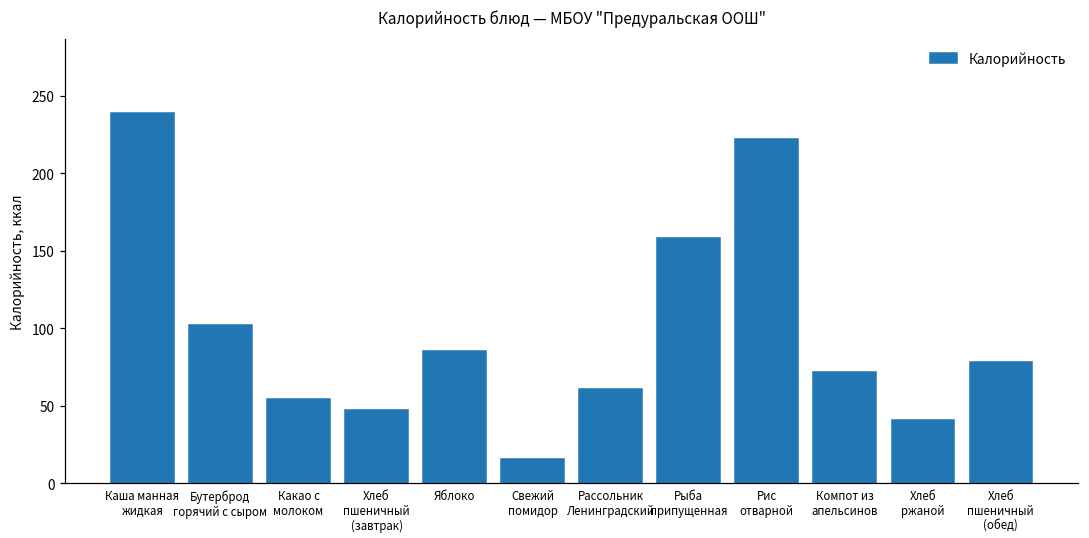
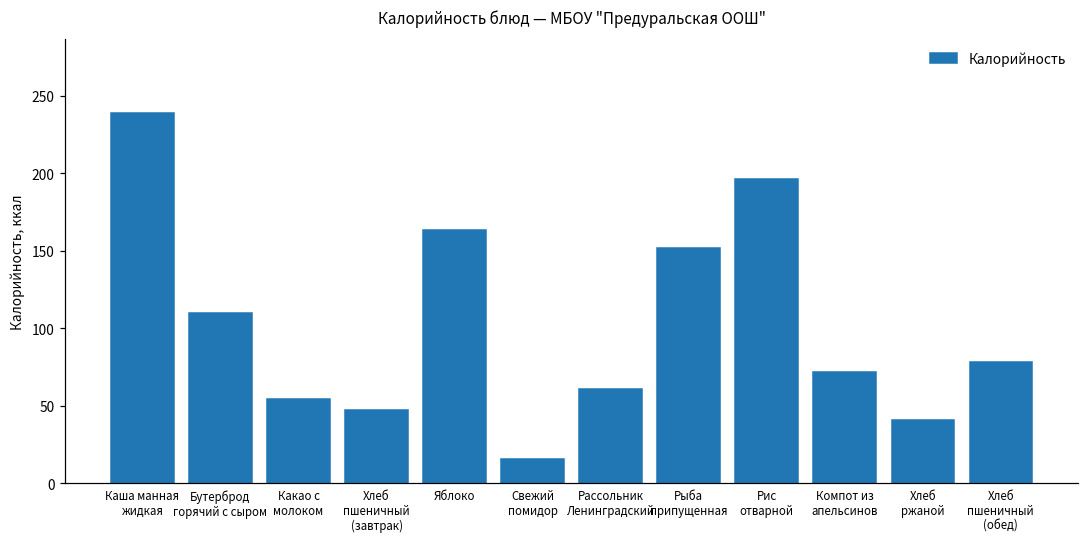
Бутерброд горячий с сыром: 102 -> 110
Яблоко: 85 -> 164
Рыба припущенная: 158 -> 152
Рис отварной: 222 -> 196
